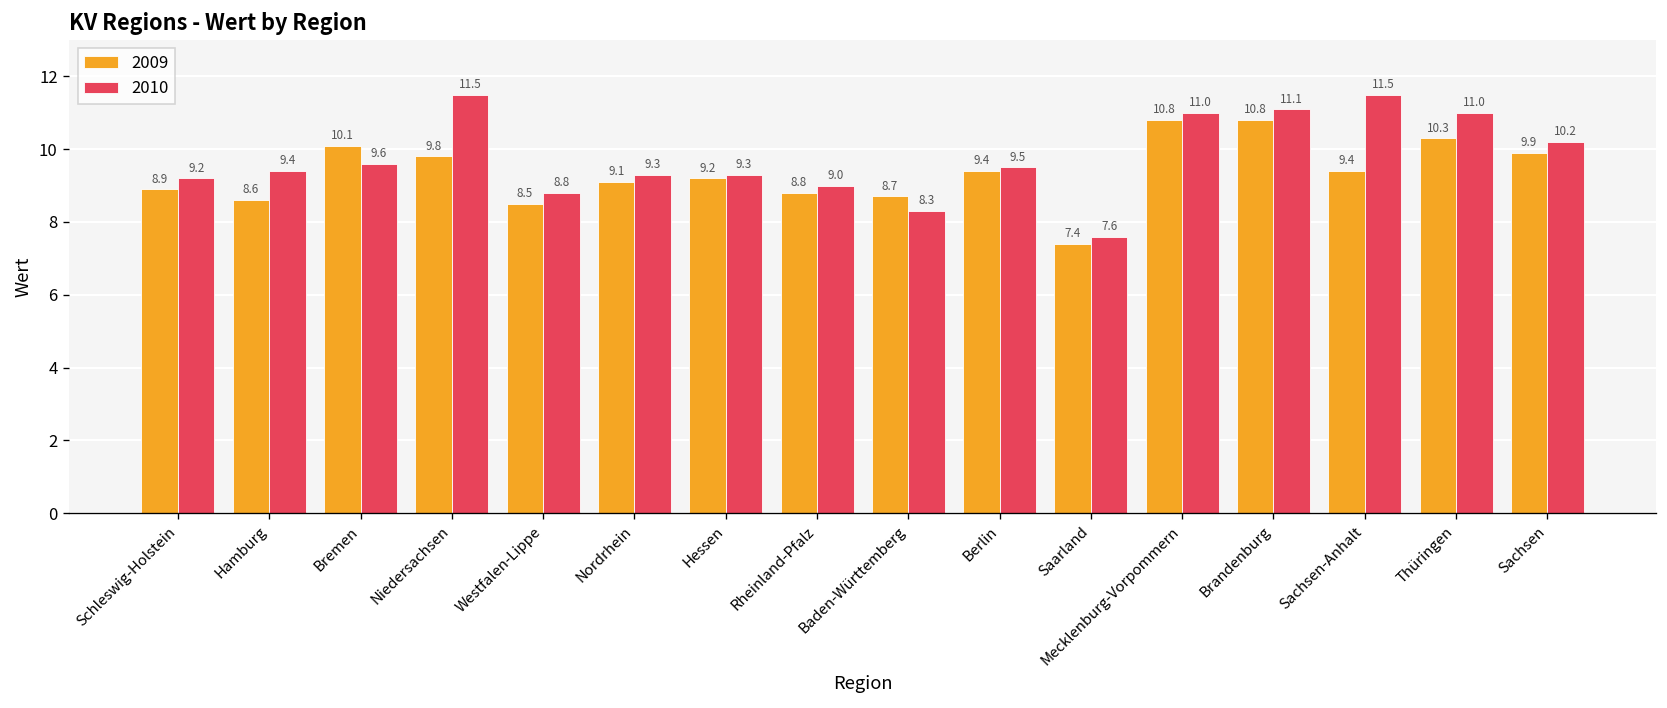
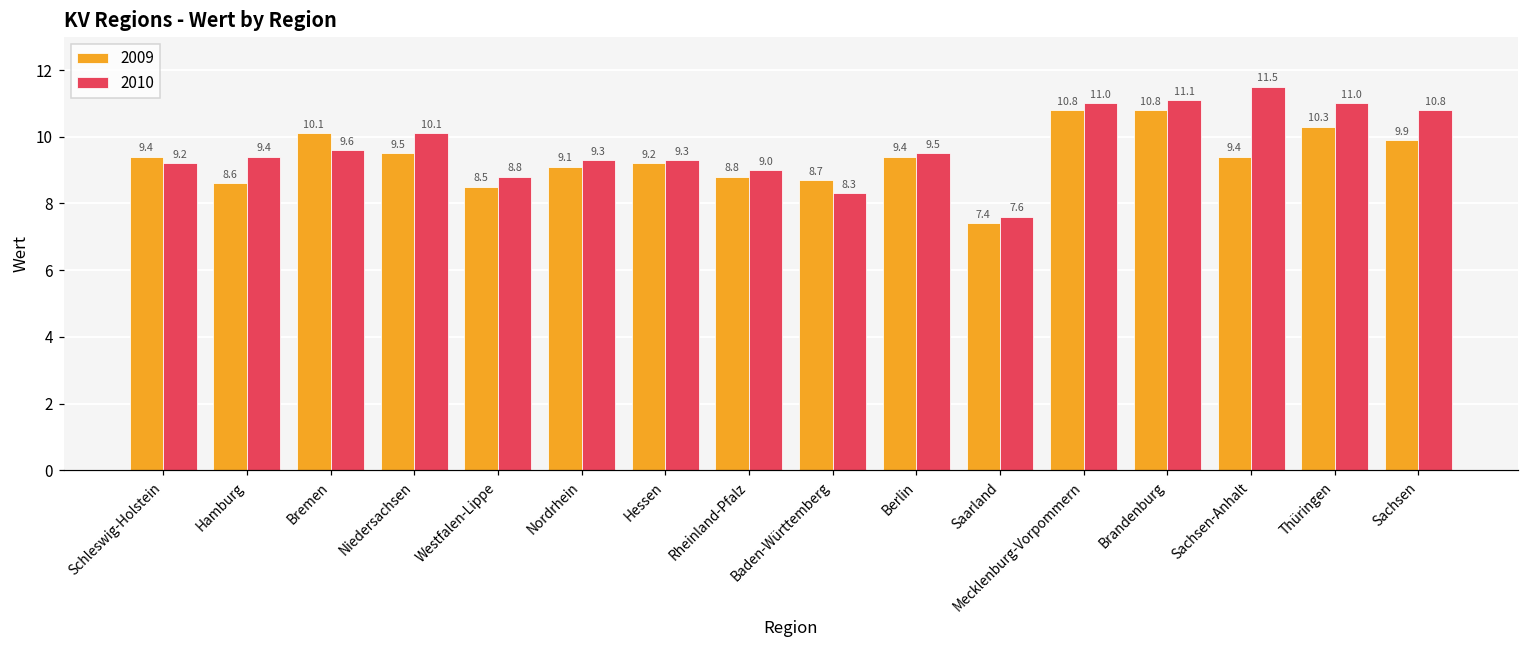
2009, Schleswig-Holstein: 8.9 -> 9.4
2009, Niedersachsen: 9.8 -> 9.5
2010, Niedersachsen: 11.5 -> 10.1
2010, Sachsen: 10.2 -> 10.8
